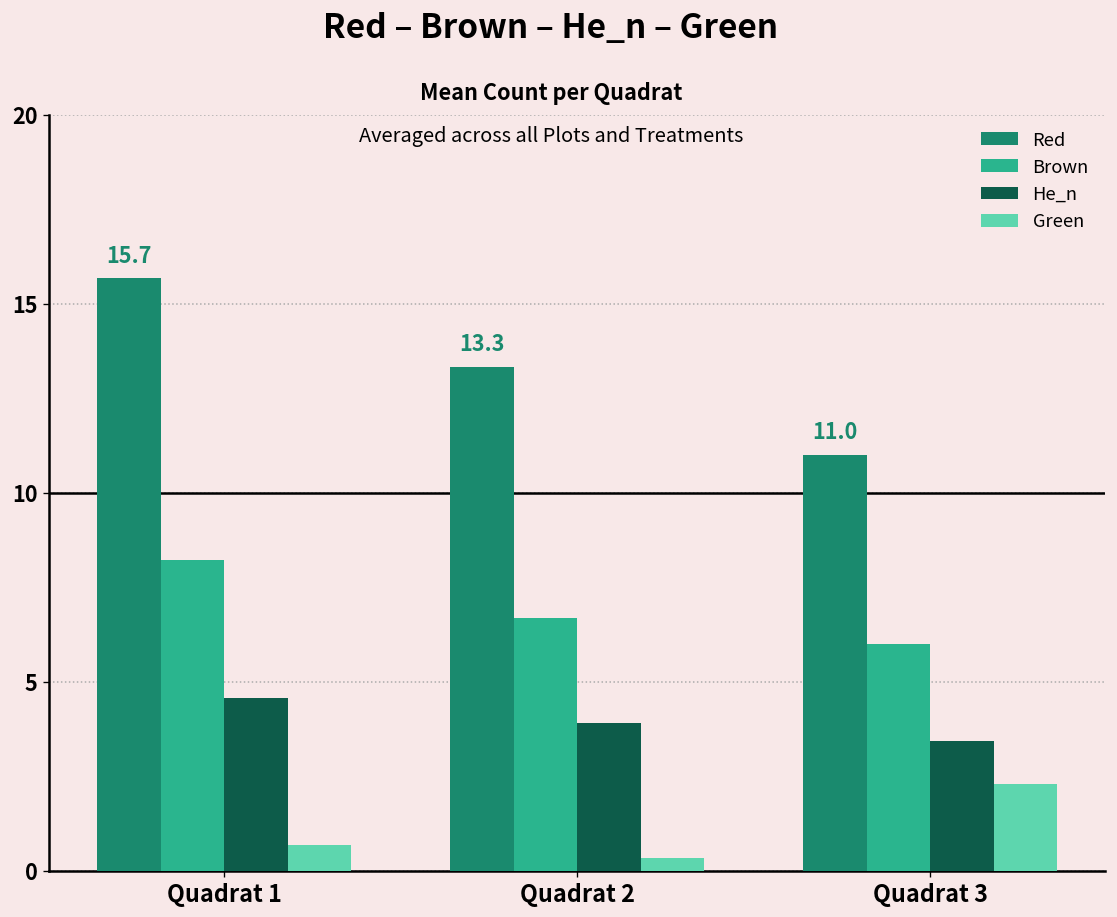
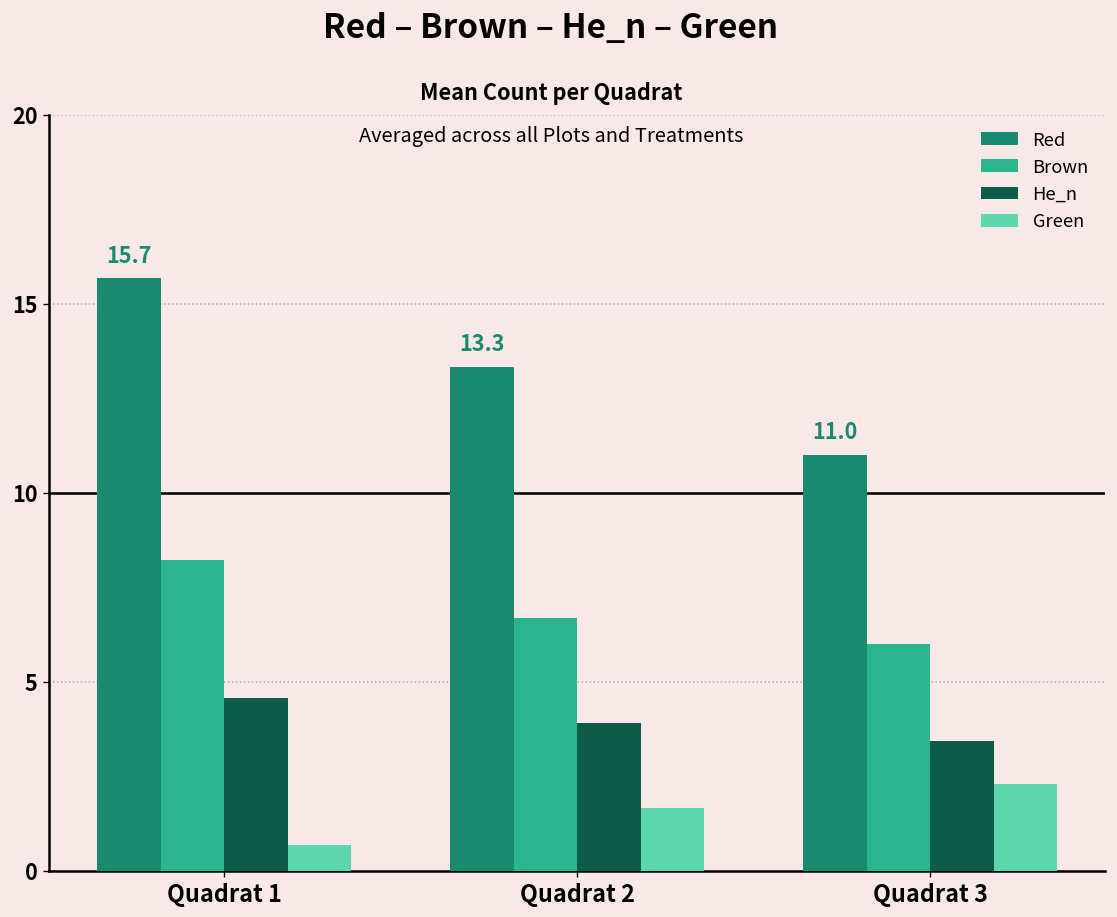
Green, Quadrat 2: 0.3 -> 1.7
